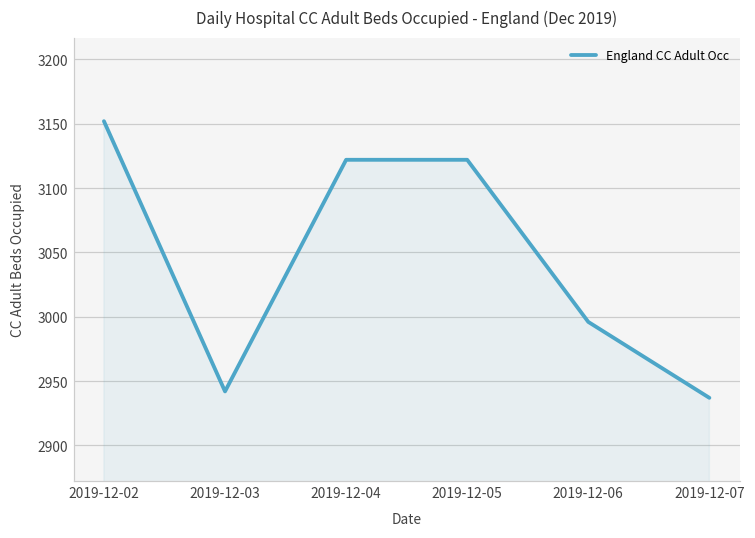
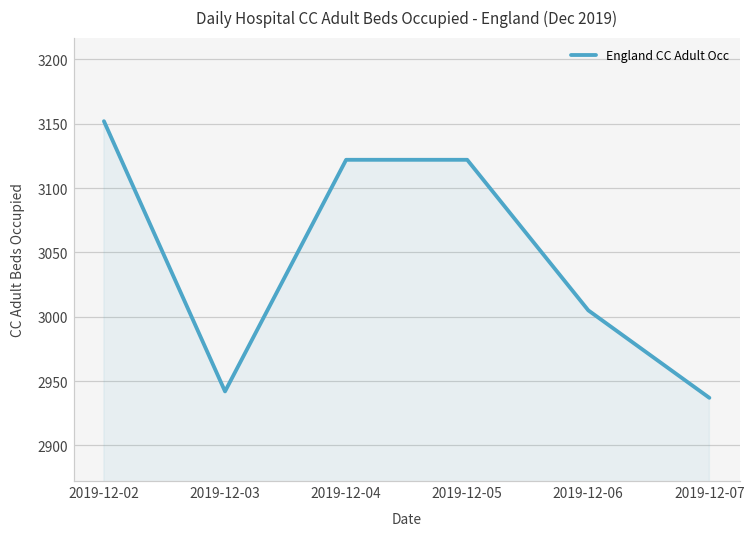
2019-12-06: 2996 -> 3005
